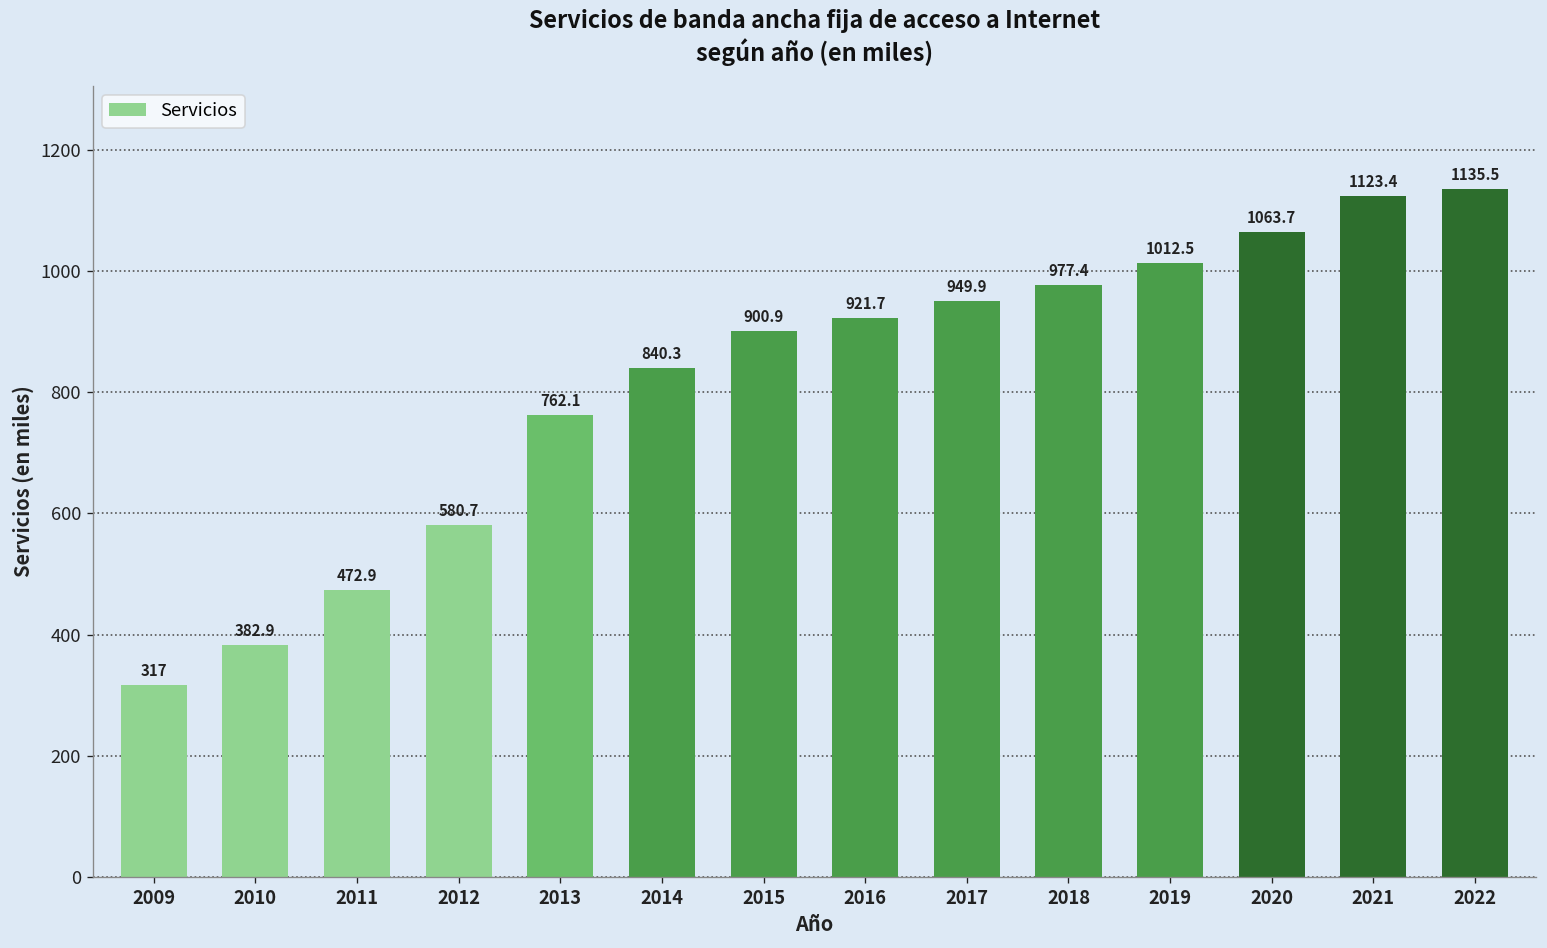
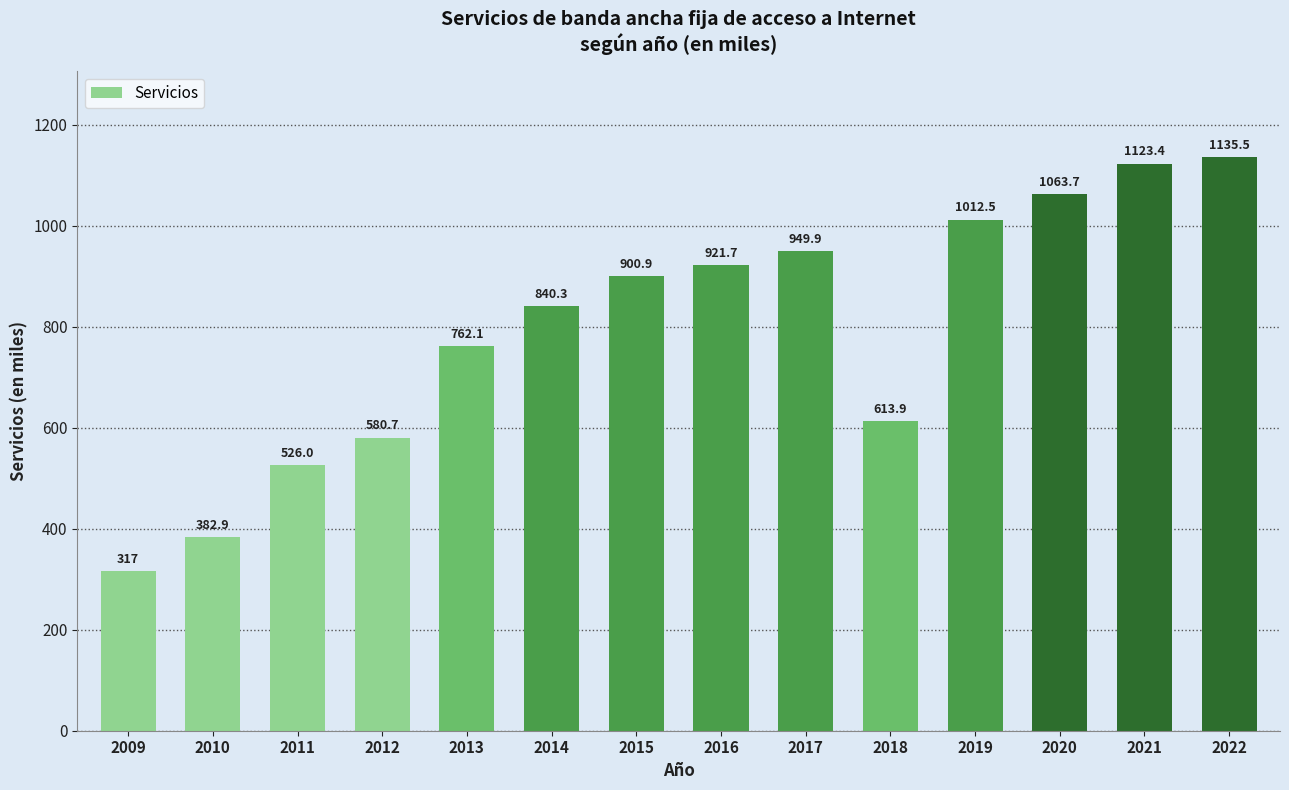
2011: 472.9 -> 526.0
2018: 977.4 -> 613.9
